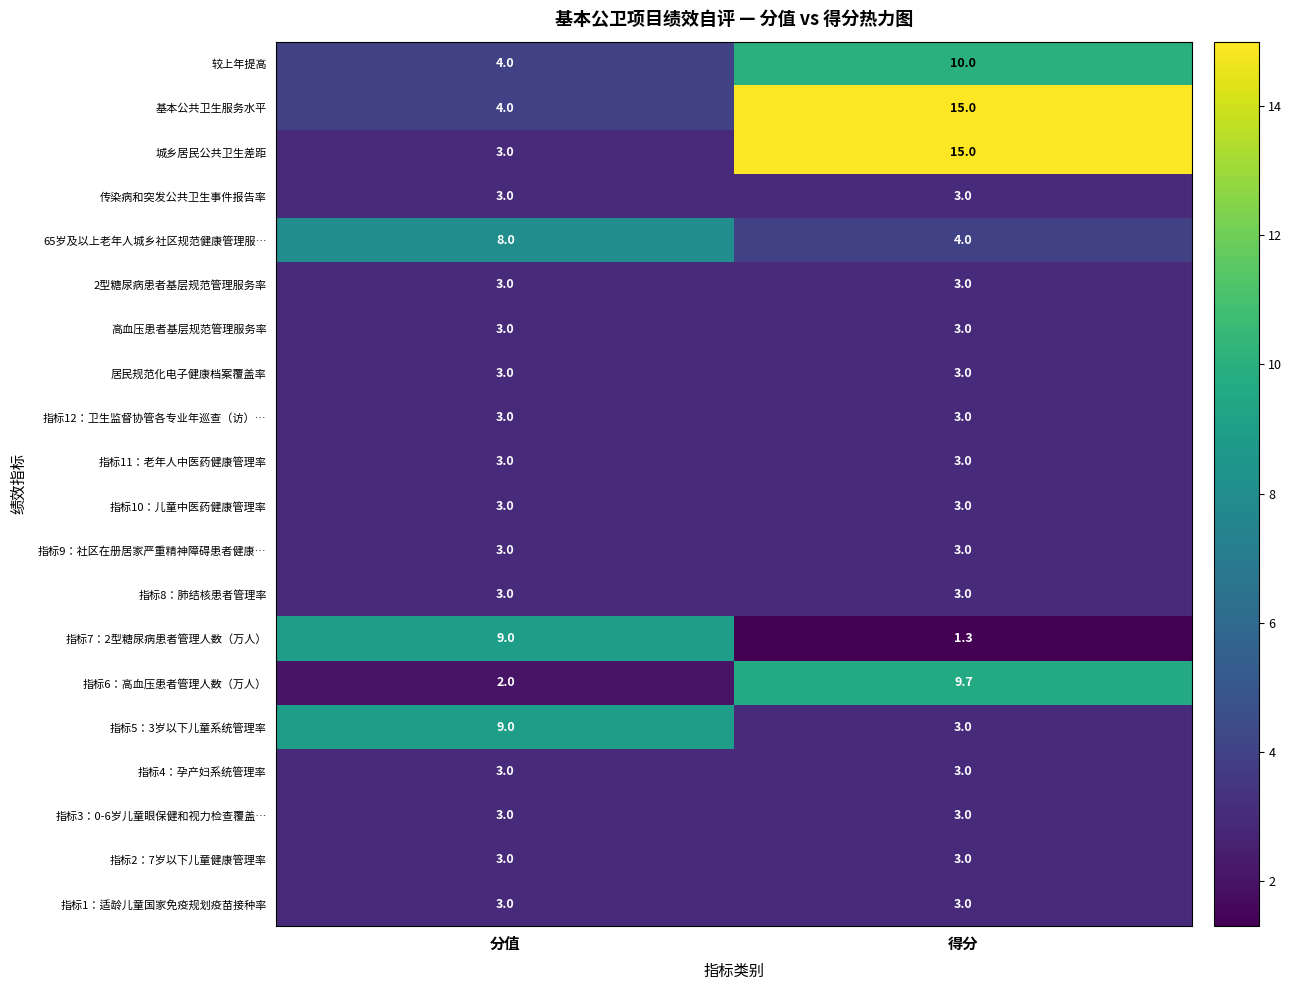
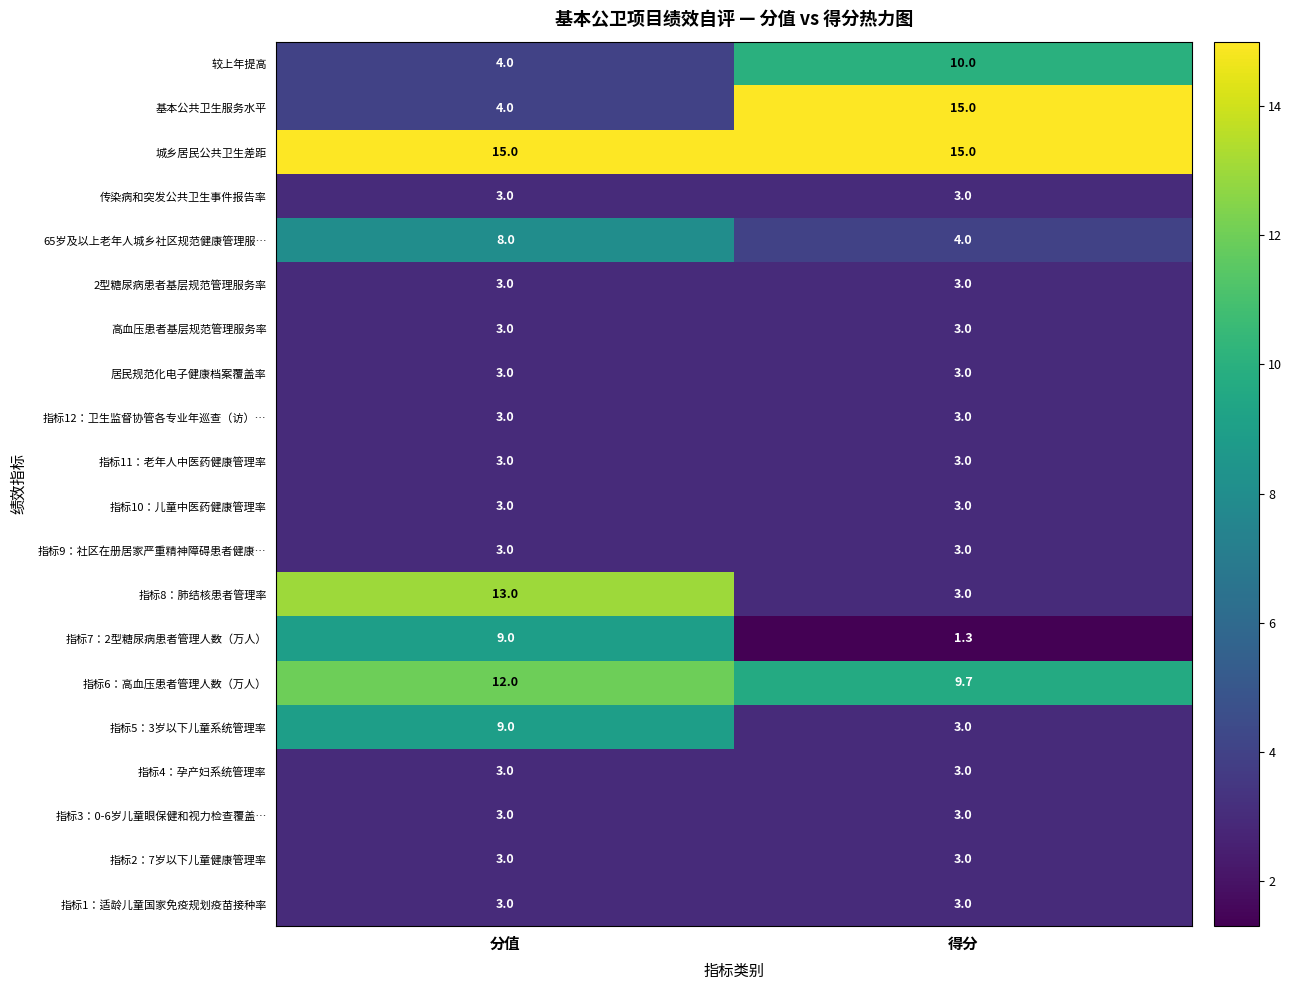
城乡居民公共卫生差距, 分值: 3.0 -> 15.0
指标8：肺结核患者管理率, 分值: 3.0 -> 13.0
指标6：高血压患者管理人数（万人）, 分值: 2.0 -> 12.0
